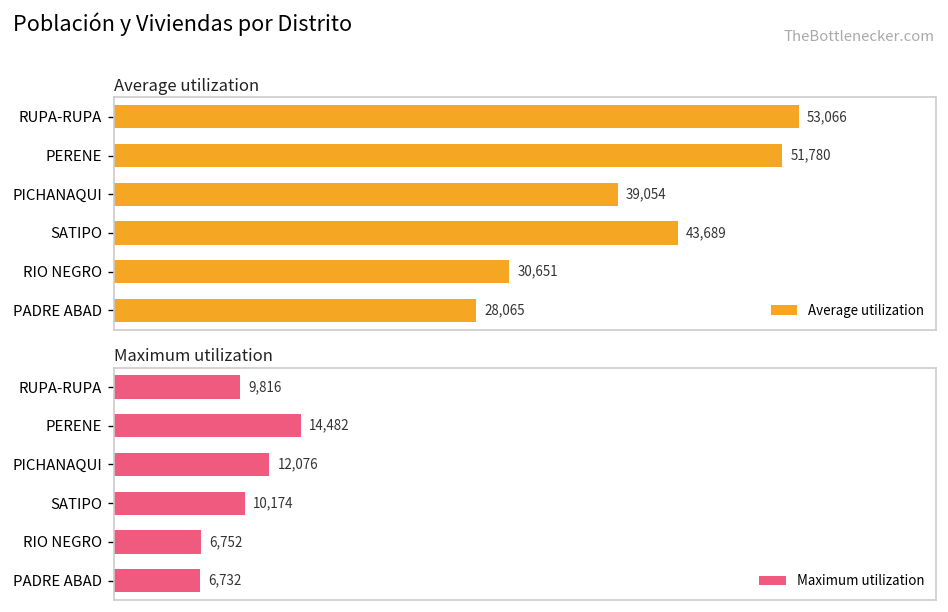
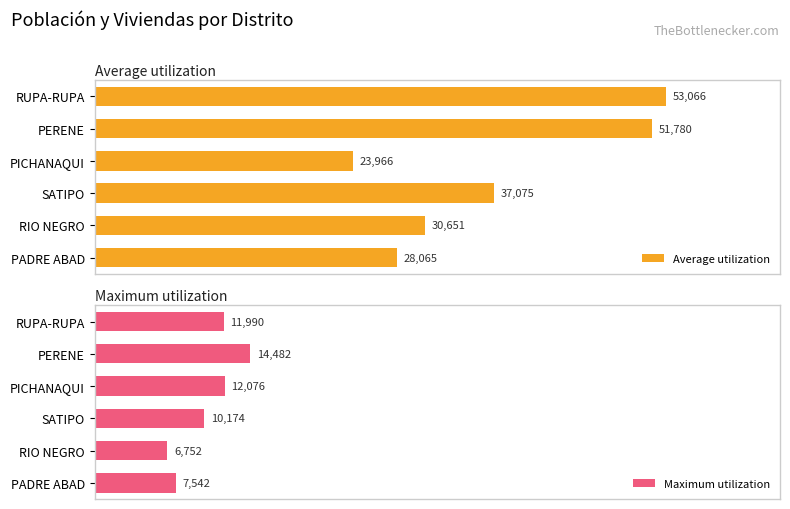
Average utilization, PICHANAQUI: 39,054 -> 23,966
Average utilization, SATIPO: 43,689 -> 37,075
Maximum utilization, RUPA-RUPA: 9,816 -> 11,990
Maximum utilization, PADRE ABAD: 6,732 -> 7,542
